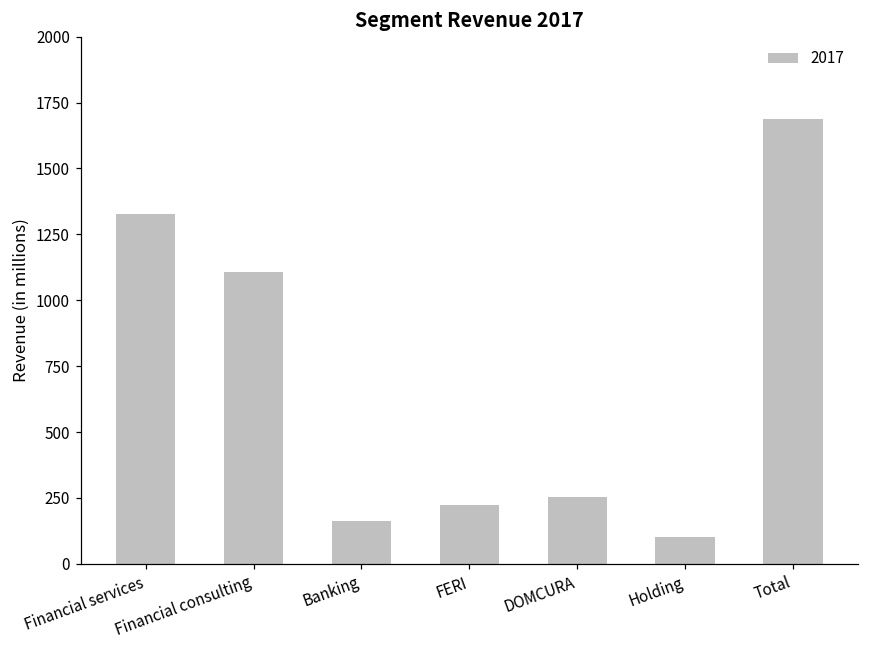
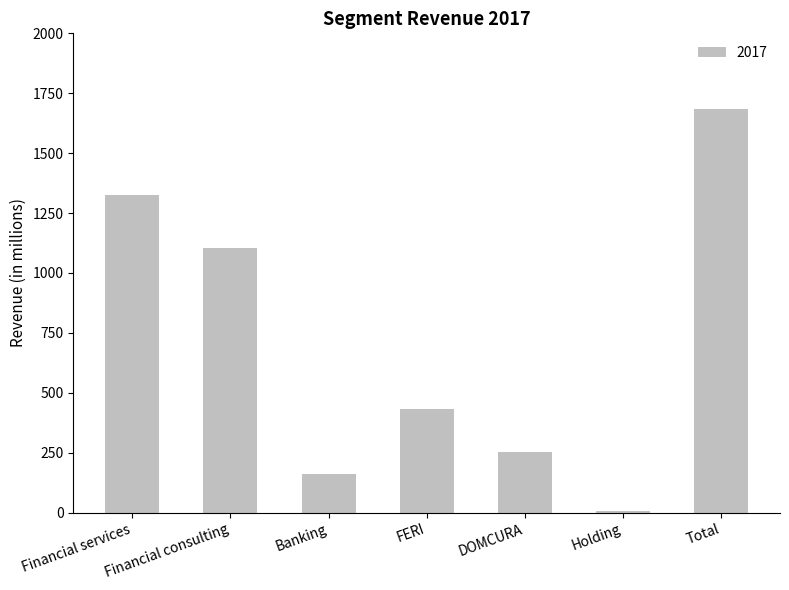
FERI: 220 -> 430
Holding: 100 -> 10
